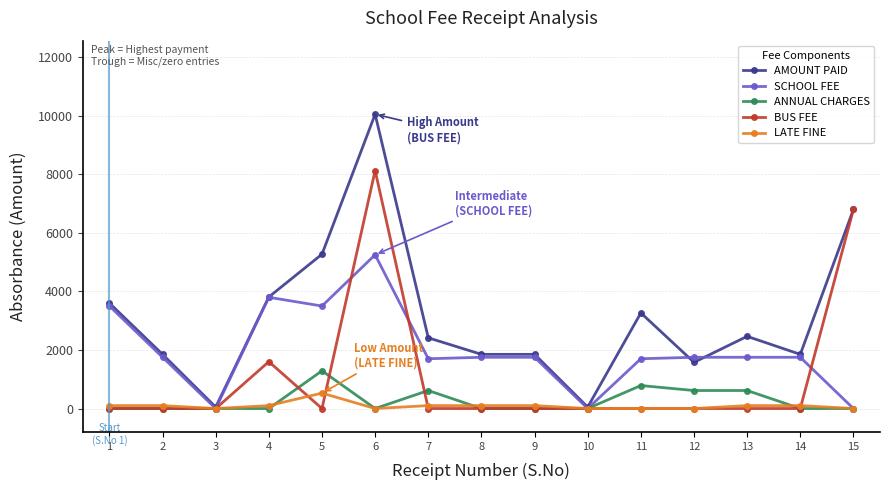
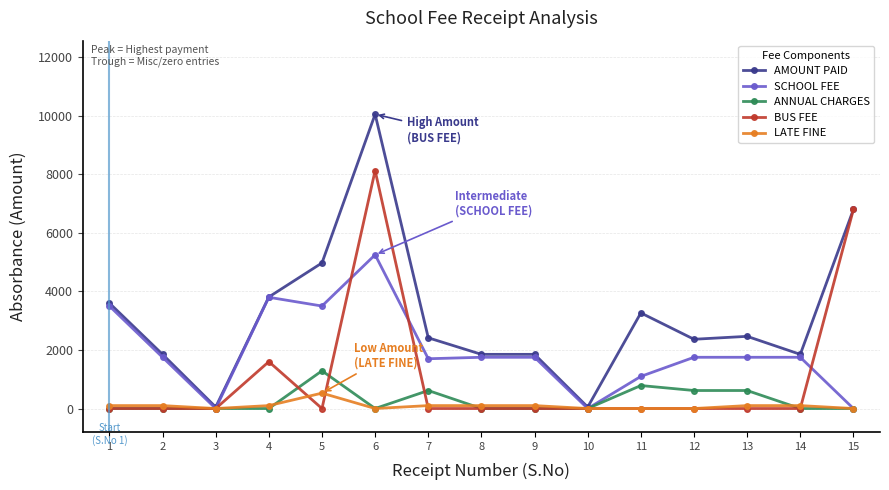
AMOUNT PAID, 5: 5300 -> 5000
SCHOOL FEE, 11: 1700 -> 1100
AMOUNT PAID, 12: 1600 -> 2400
